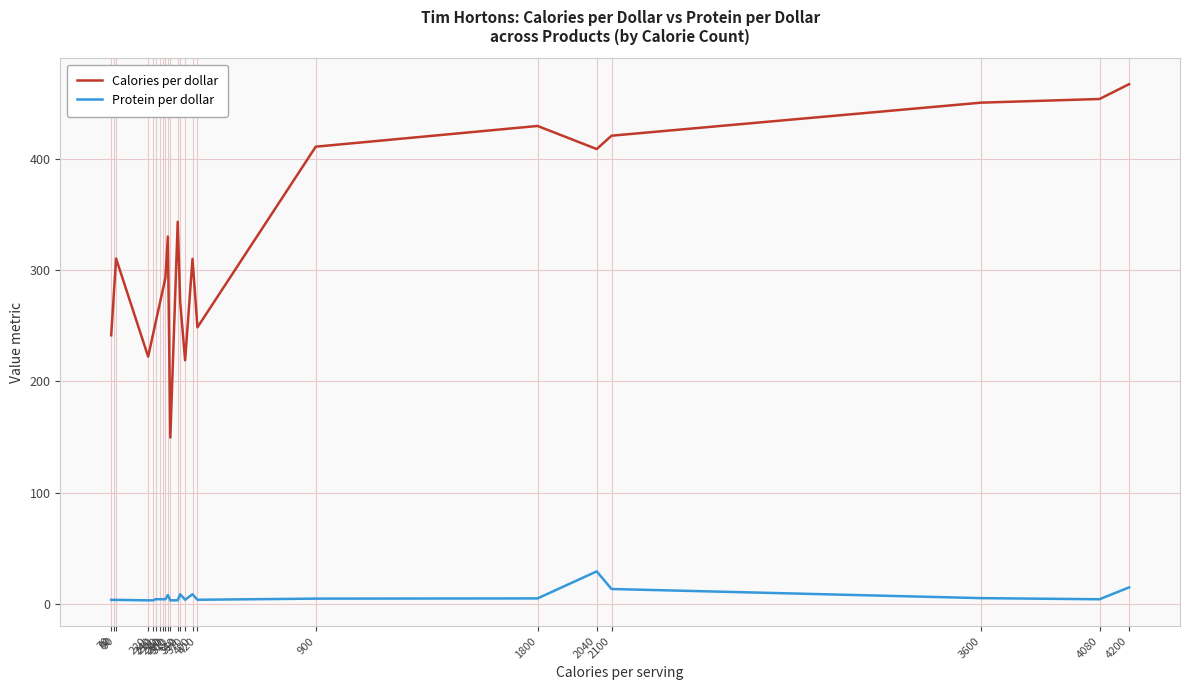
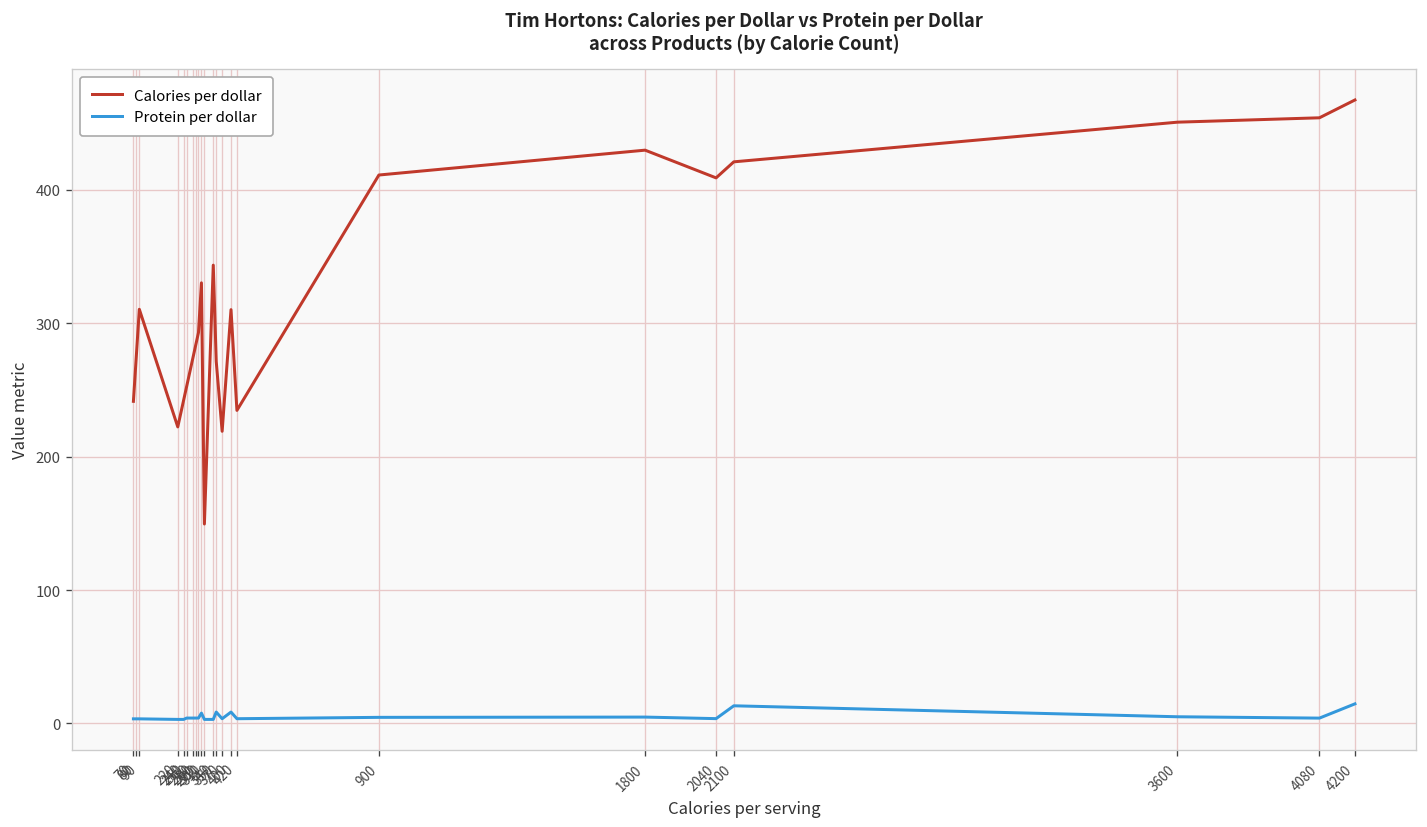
Calories per dollar, 420: 249 -> 235
Protein per dollar, 2040: 29 -> 4
